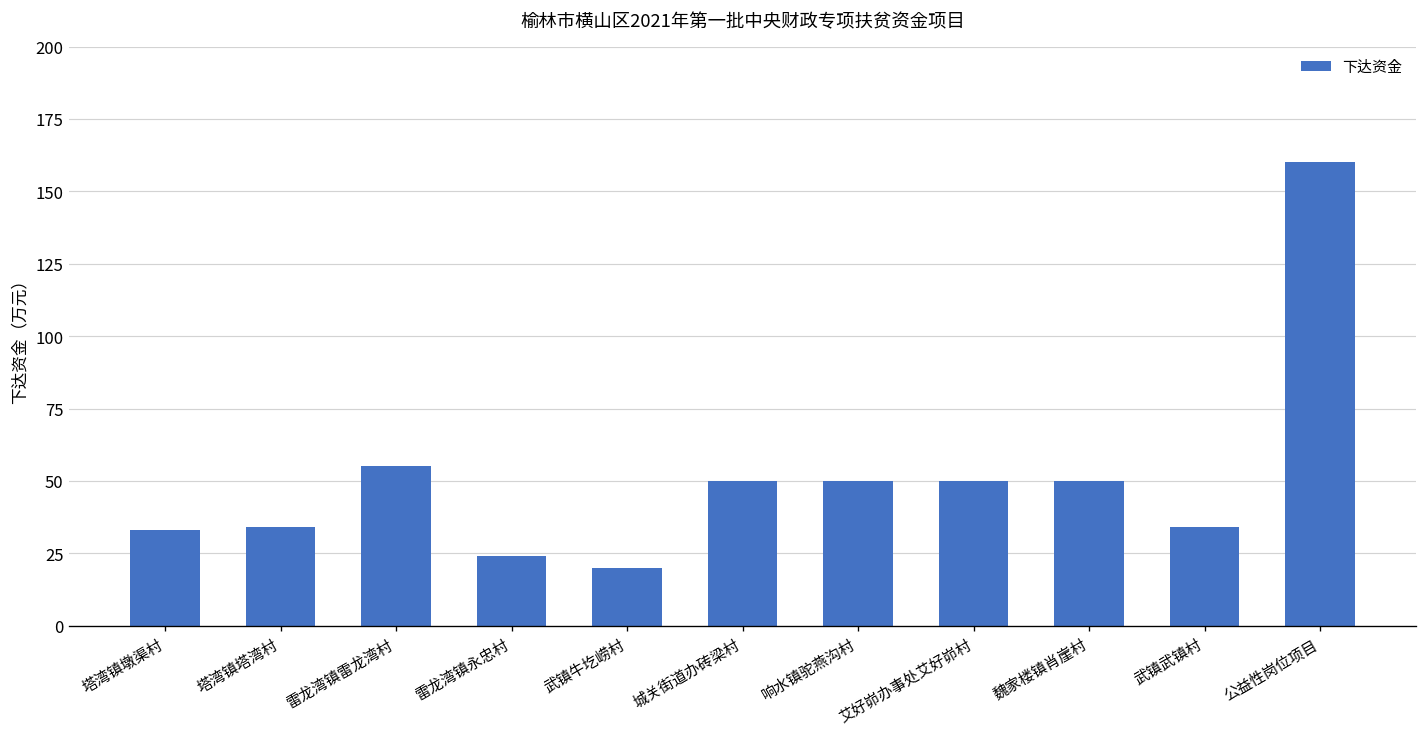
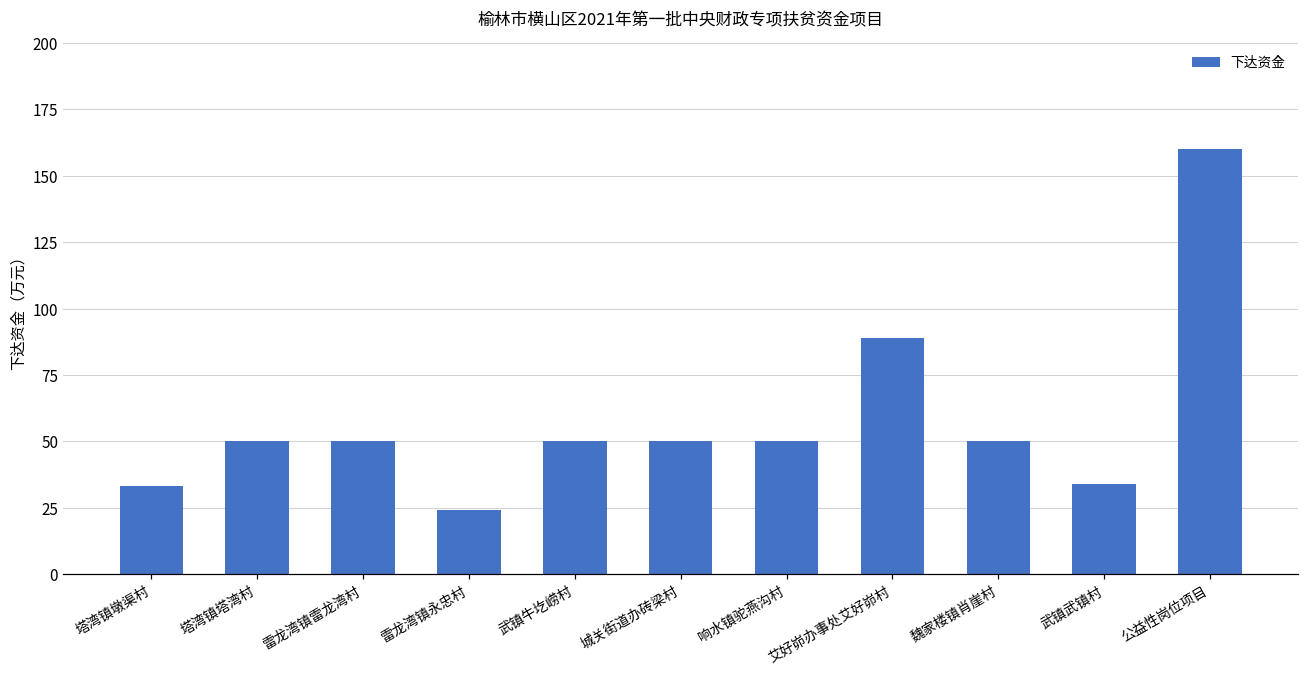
塔湾镇塔湾村: 34 -> 50
雷龙湾镇雷龙湾村: 55 -> 50
武镇牛圪崂村: 20 -> 50
艾好峁办事处艾好峁村: 50 -> 89
